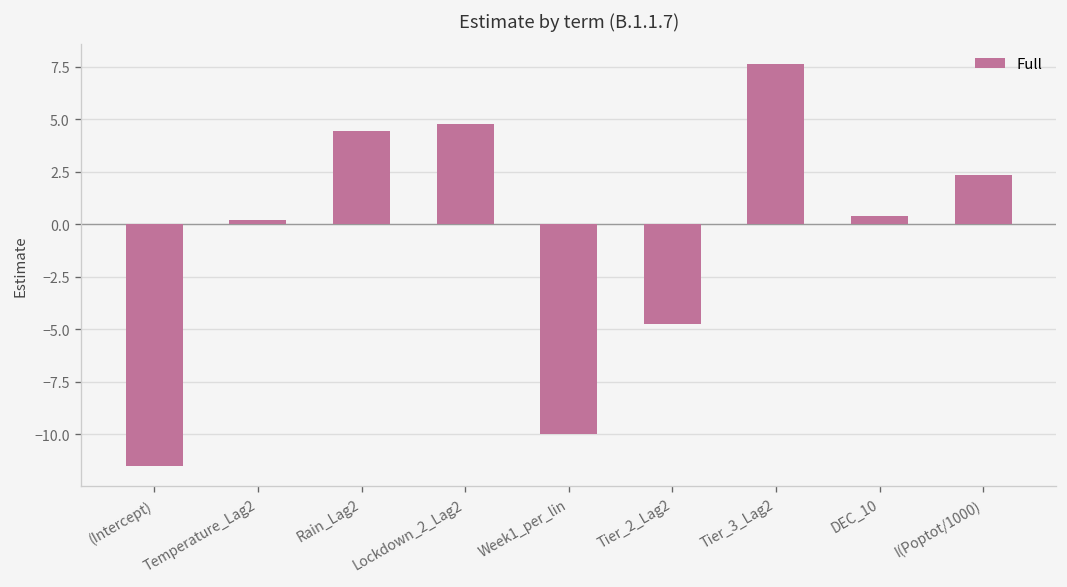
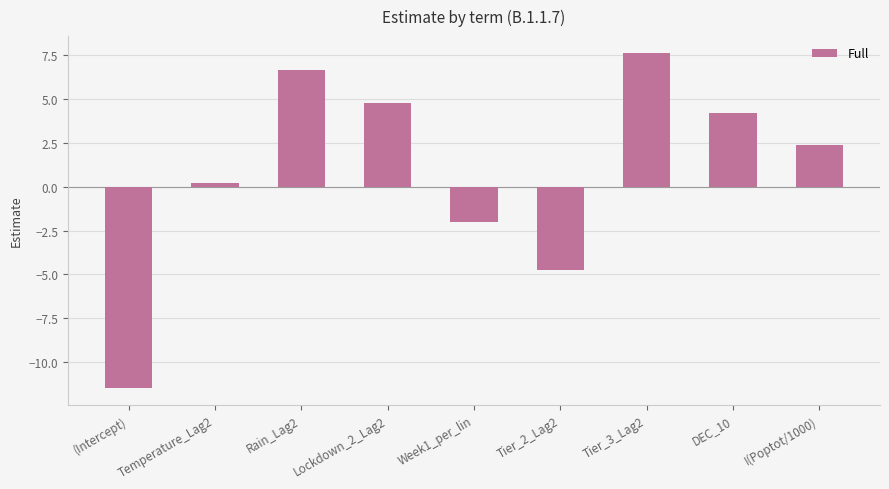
Rain_Lag2: 4.5 -> 6.7
Week1_per_lin: -10.0 -> -2.0
DEC_10: 0.4 -> 4.2
